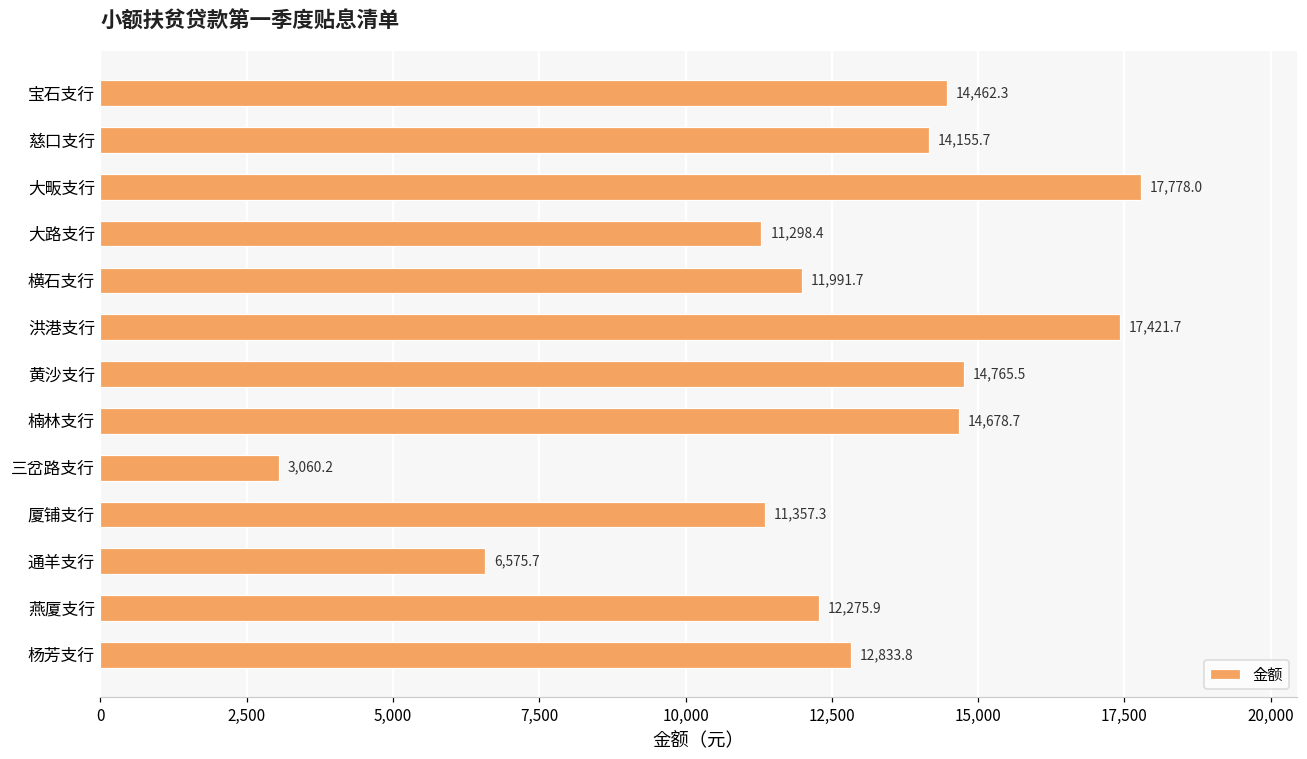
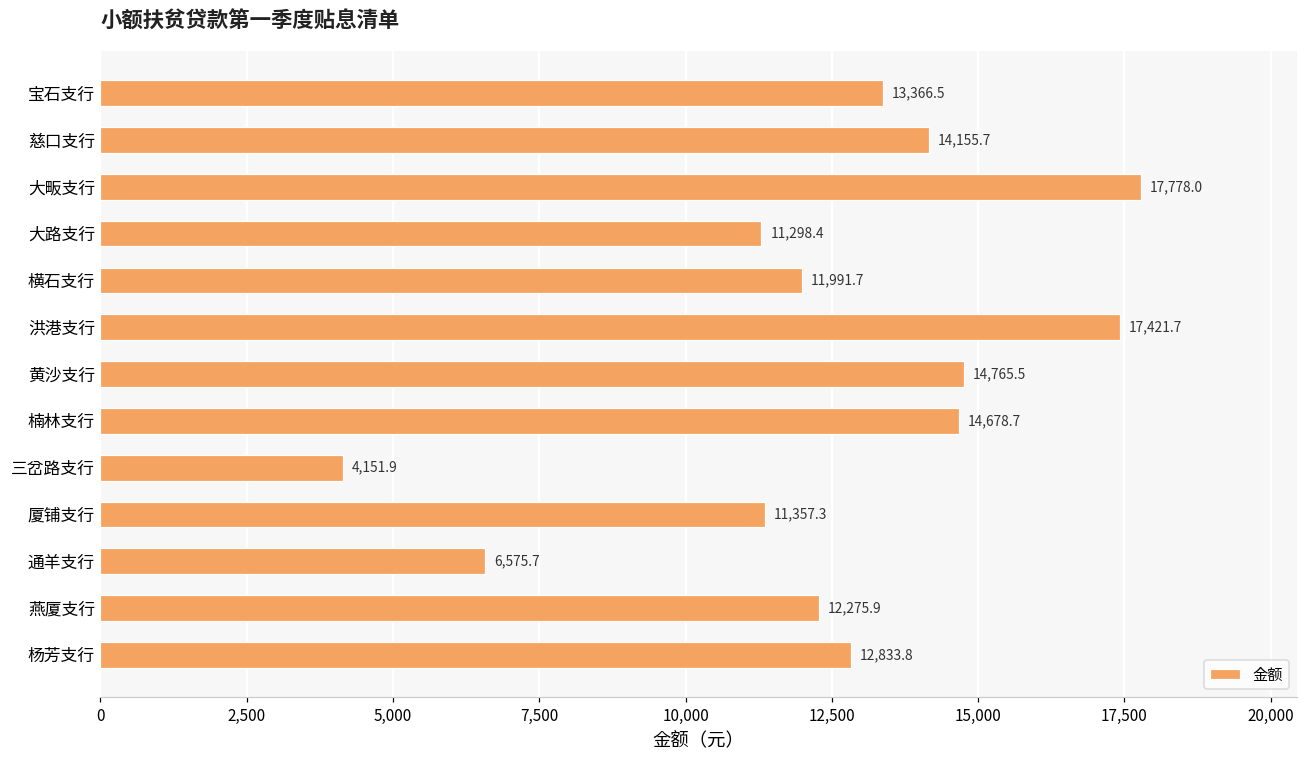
宝石支行: 14,462.3 -> 13,366.5
三岔路支行: 3,060.2 -> 4,151.9
